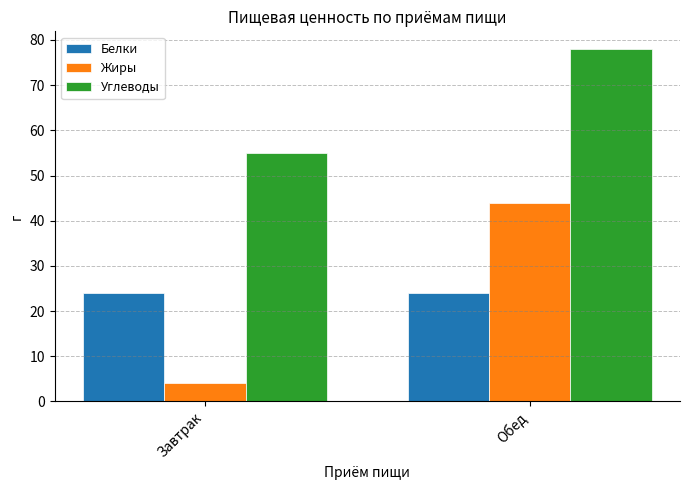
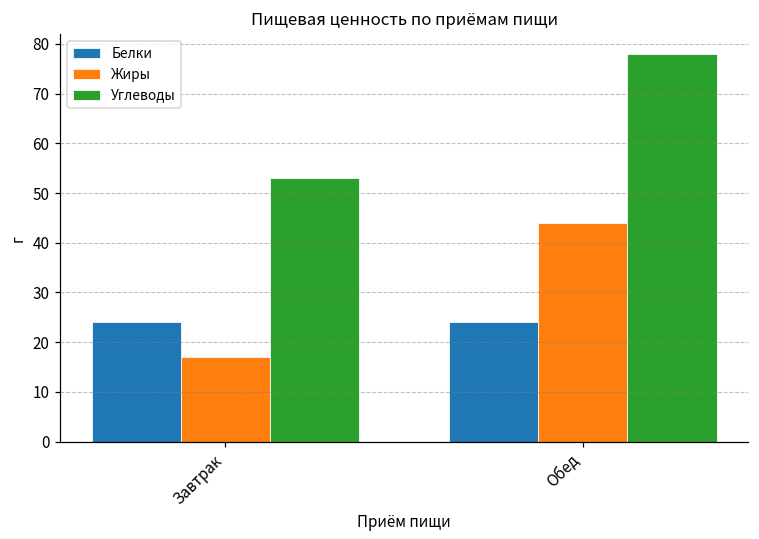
Жиры, Завтрак: 4 -> 17
Углеводы, Завтрак: 55 -> 53
